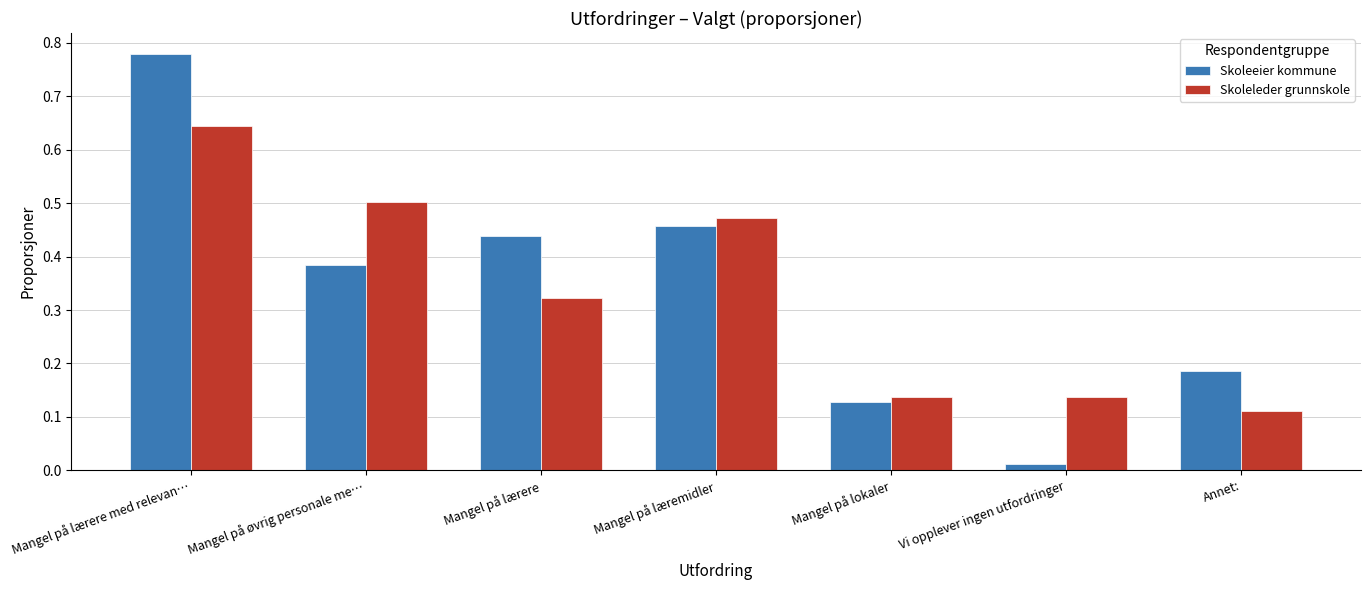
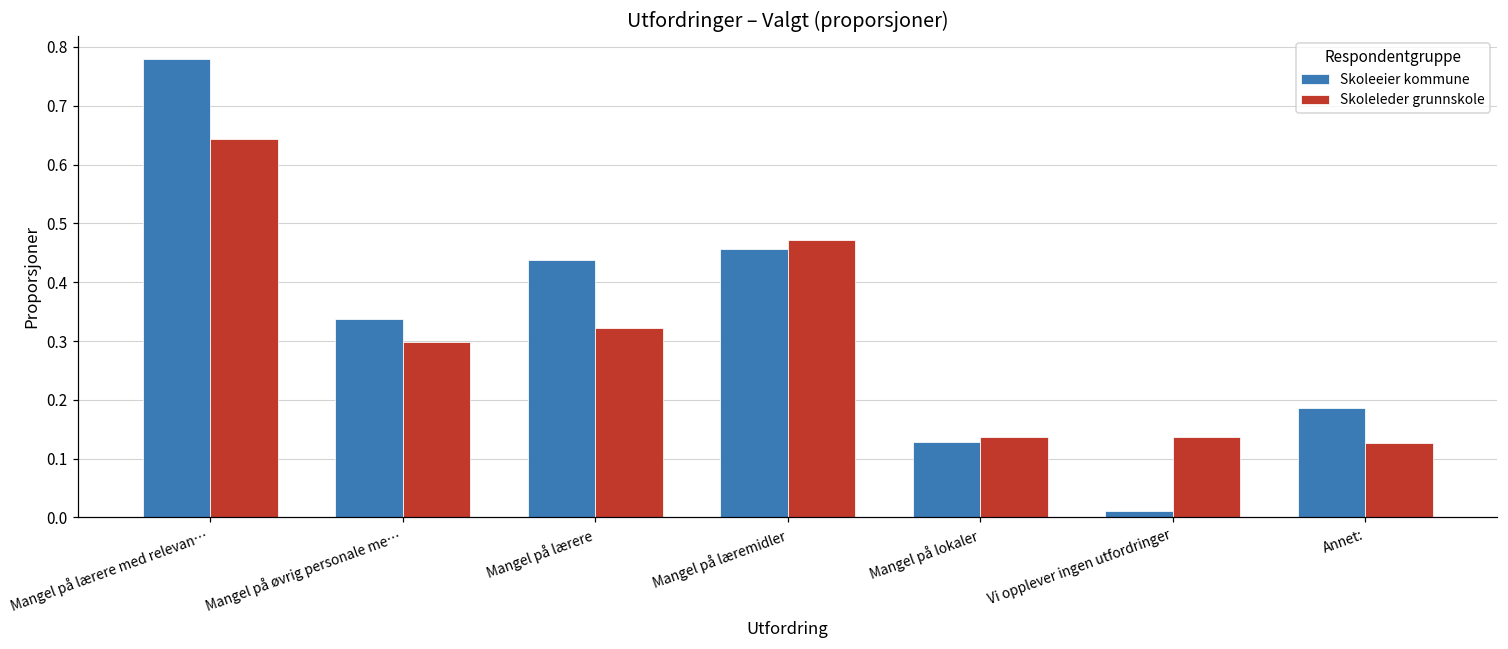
Skoleeier kommune, Mangel på øvrig personale me…: 0.38 -> 0.34
Skoleleder grunnskole, Mangel på øvrig personale me…: 0.50 -> 0.30
Skoleleder grunnskole, Annet:: 0.11 -> 0.13
